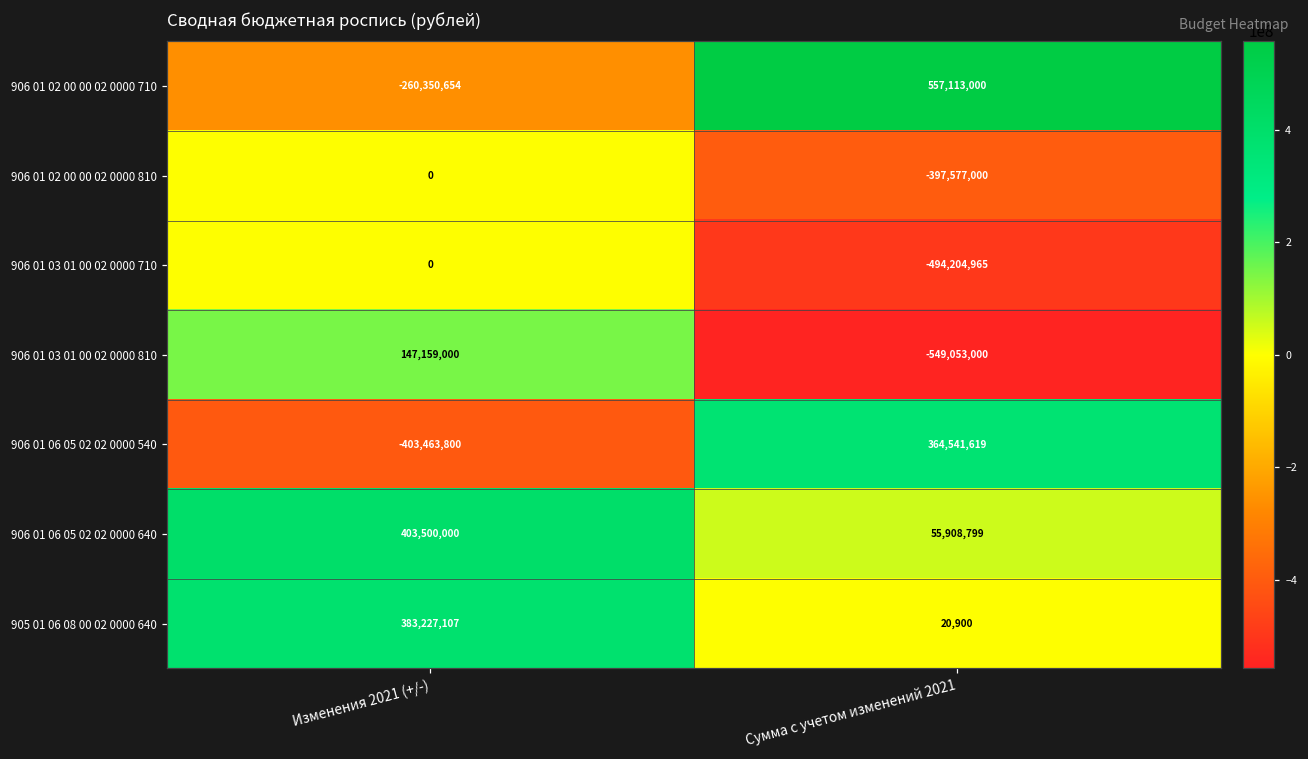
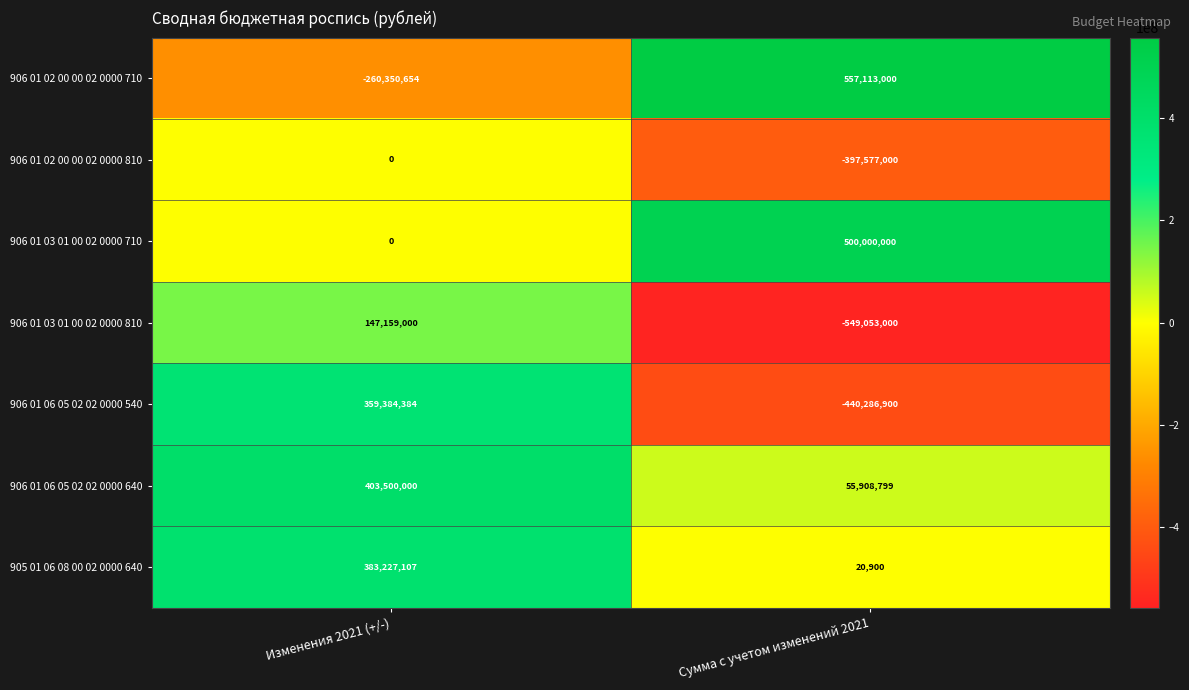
906 01 03 01 00 02 0000 710, Сумма с учетом изменений 2021: -494,204,965 -> 500,000,000
906 01 06 05 02 02 0000 540, Изменения 2021 (+/-): -403,463,800 -> 359,384,384
906 01 06 05 02 02 0000 540, Сумма с учетом изменений 2021: 364,541,619 -> -440,286,900
